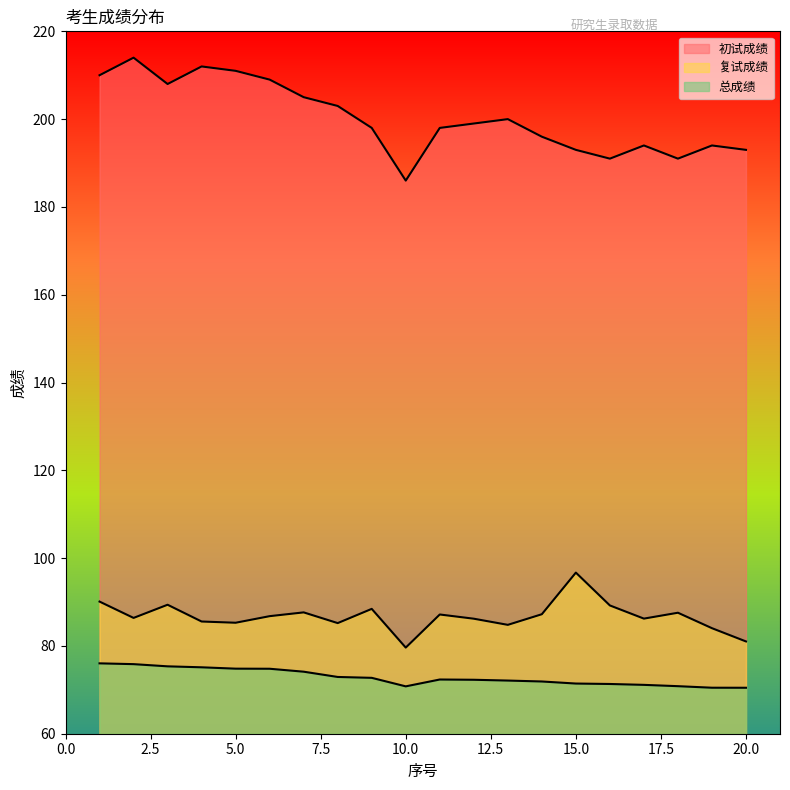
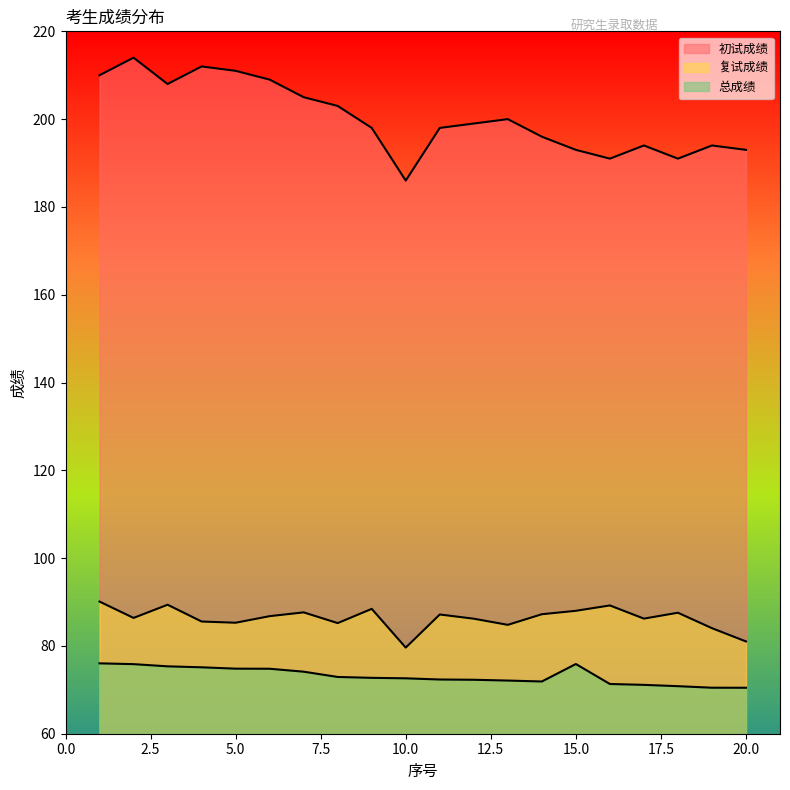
总成绩, 10.0: 71 -> 73
复试成绩, 15.0: 97 -> 88
总成绩, 15.0: 71 -> 76
